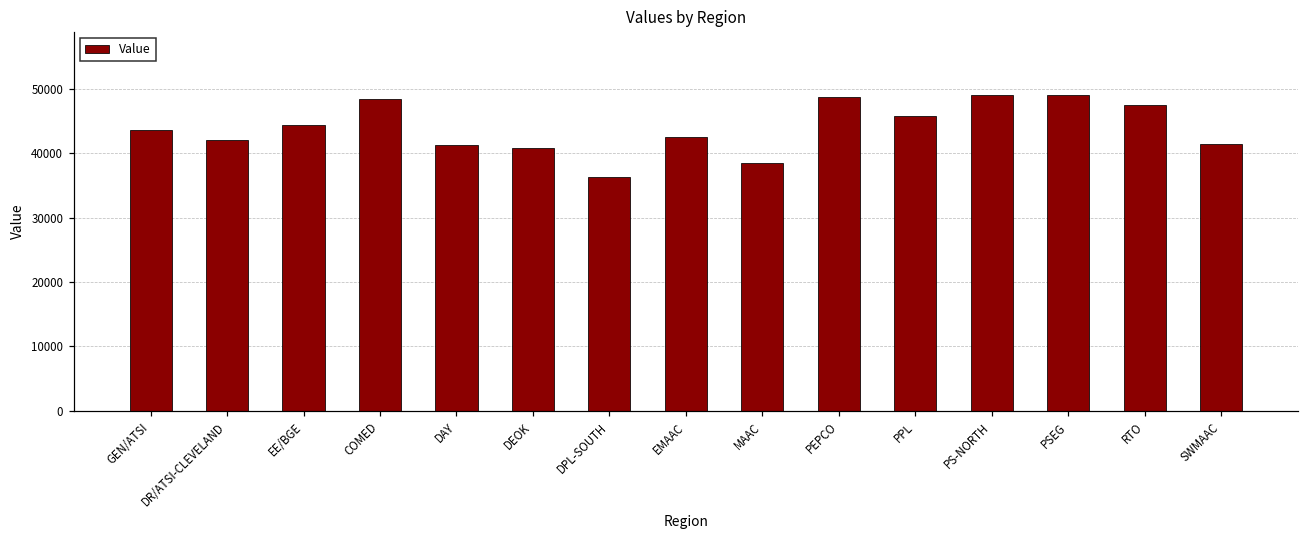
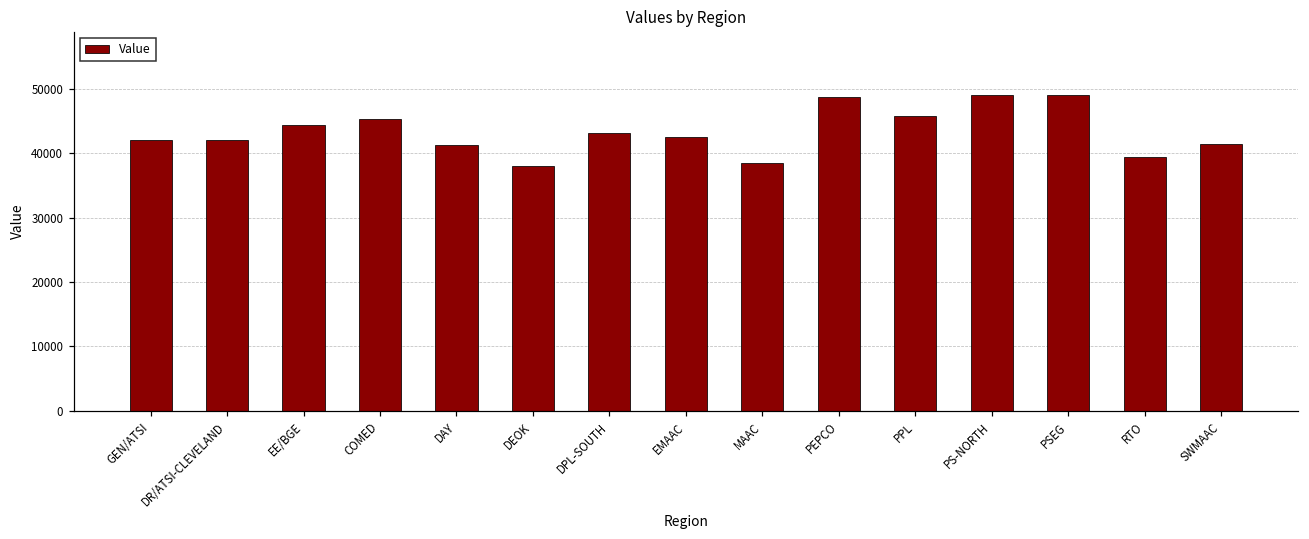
GEN/ATSI: 44000 -> 42000
COMED: 48000 -> 45000
DEOK: 41000 -> 38000
DPL-SOUTH: 36000 -> 43000
RTO: 48000 -> 39000
